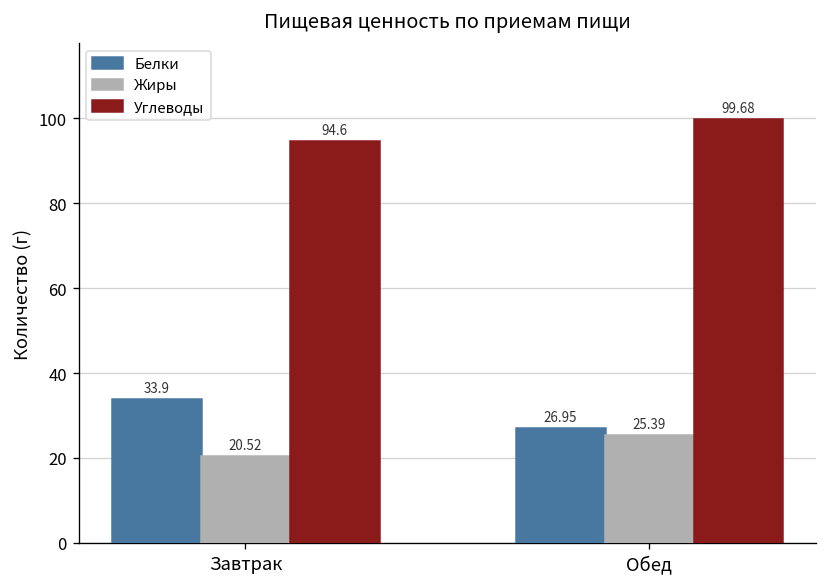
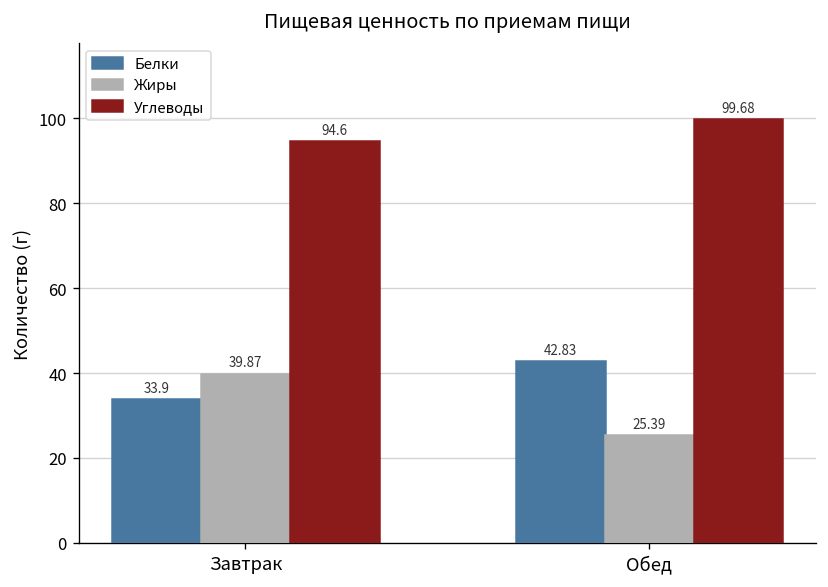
Жиры, Завтрак: 20.52 -> 39.87
Белки, Обед: 26.95 -> 42.83
